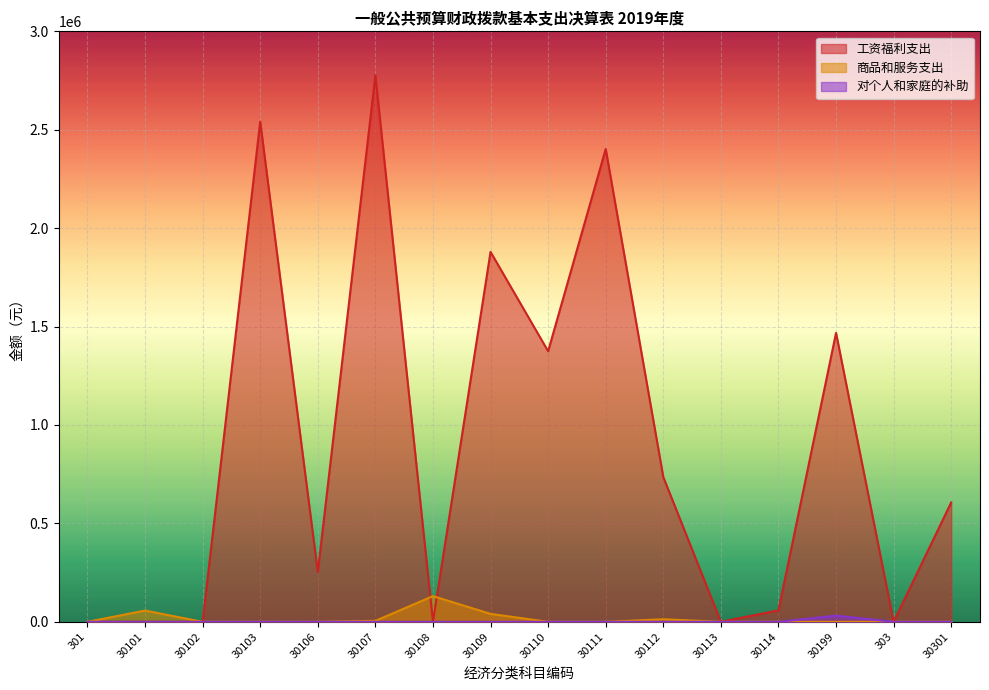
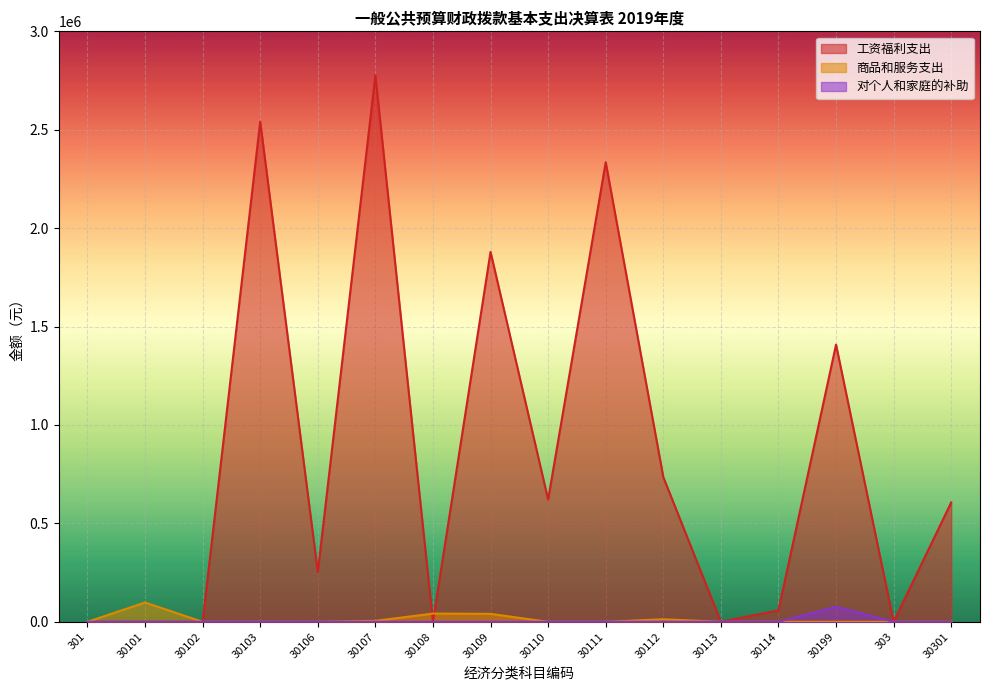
商品和服务支出, 30101: 60000 -> 100000
商品和服务支出, 30108: 130000 -> 40000
工资福利支出, 30110: 1370000 -> 620000
工资福利支出, 30111: 2400000 -> 2340000
工资福利支出, 30199: 1470000 -> 1410000
对个人和家庭的补助, 30199: 30000 -> 80000
